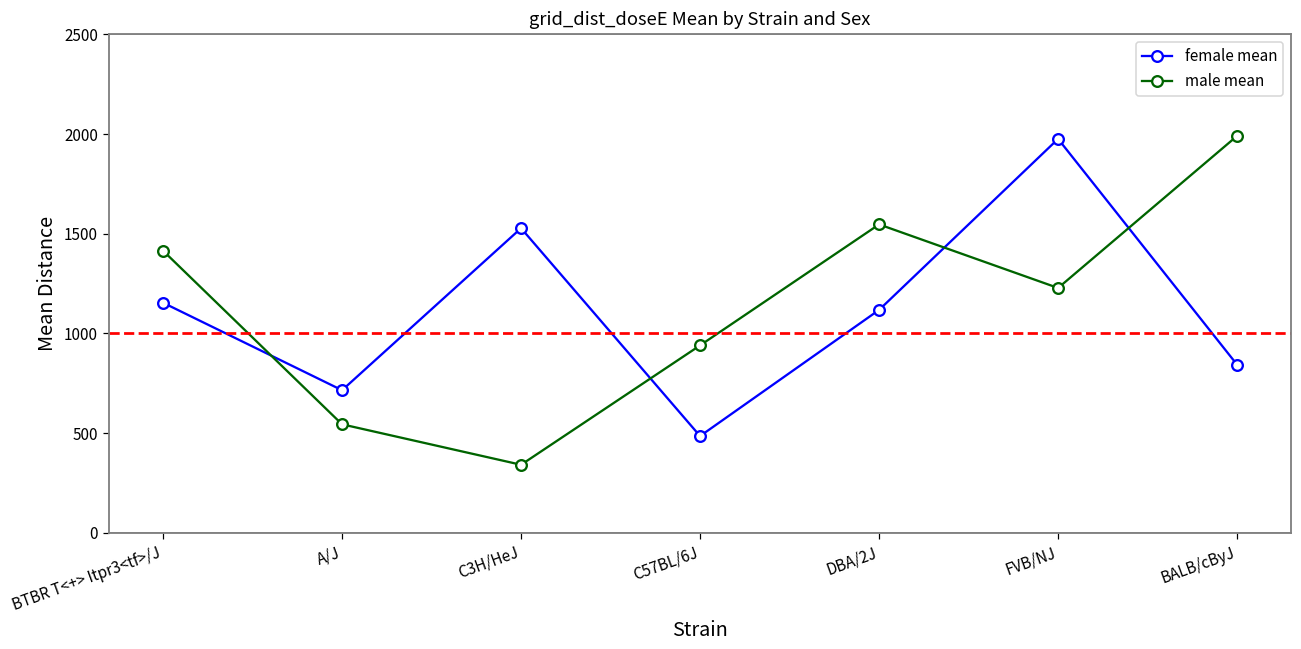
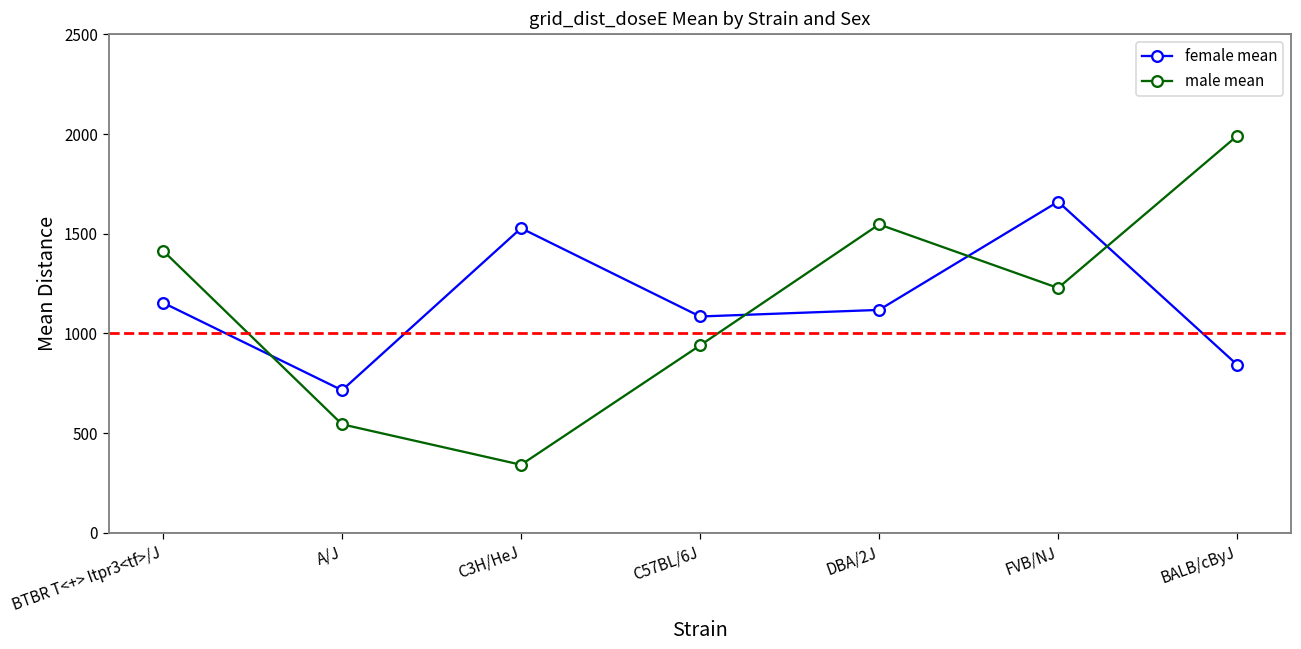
female mean, C57BL/6J: 490 -> 1090
female mean, FVB/NJ: 1980 -> 1660
